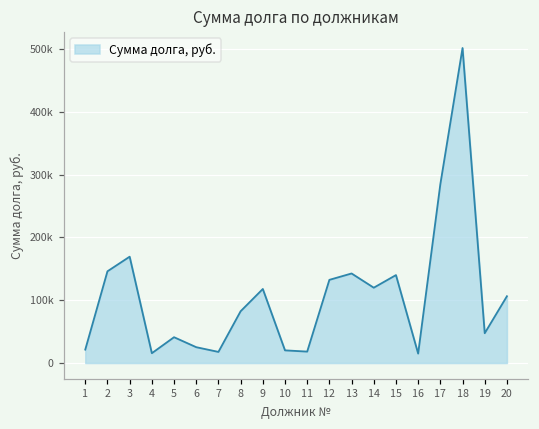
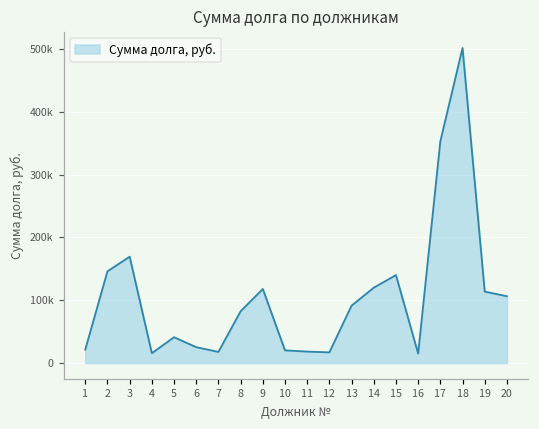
12: 130000 -> 20000
13: 140000 -> 90000
17: 280000 -> 350000
19: 50000 -> 110000
